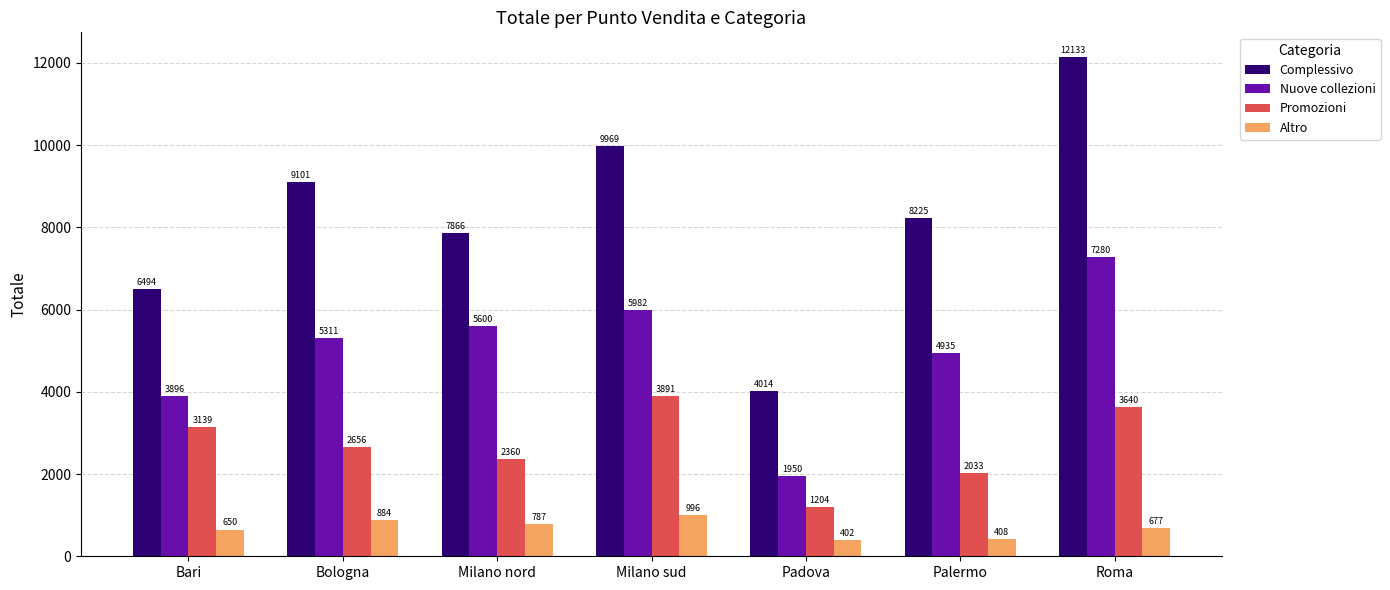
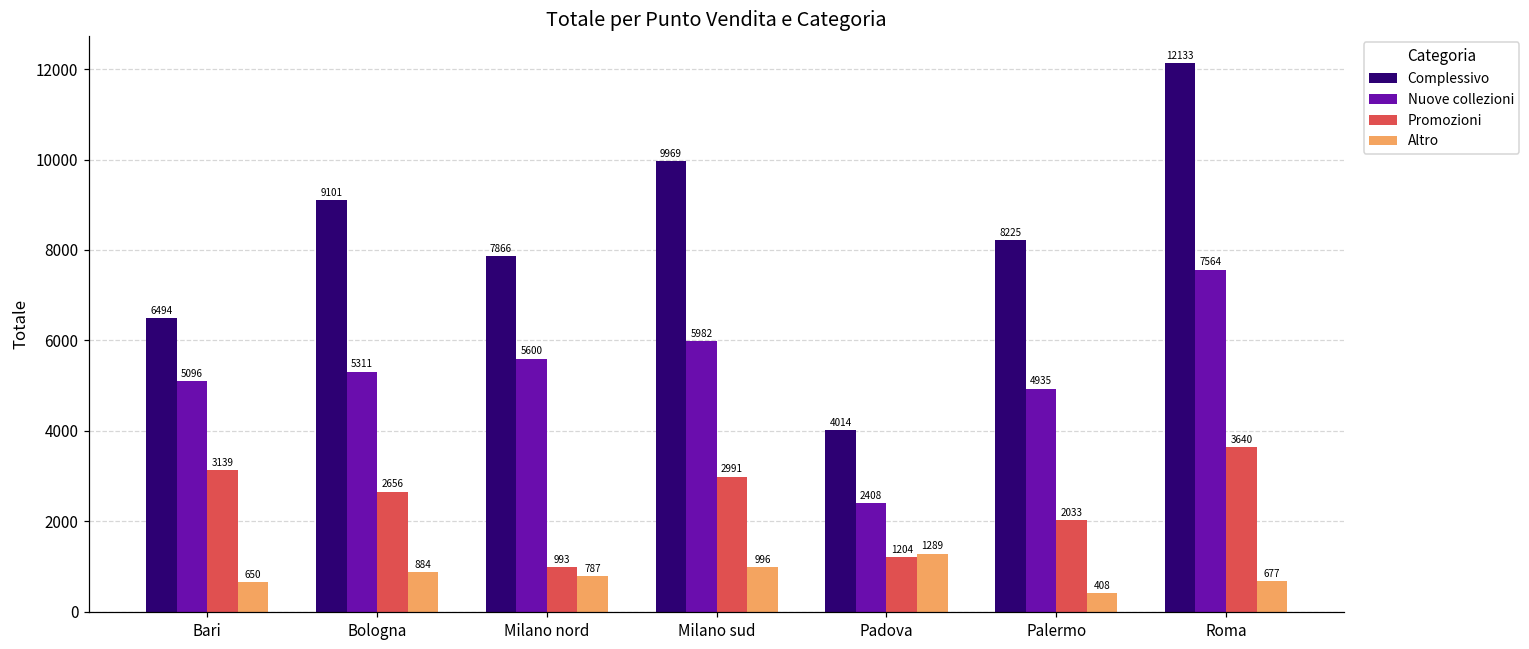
Nuove collezioni, Bari: 3896 -> 5096
Promozioni, Milano nord: 2360 -> 993
Promozioni, Milano sud: 3891 -> 2991
Nuove collezioni, Padova: 1950 -> 2408
Altro, Padova: 402 -> 1289
Nuove collezioni, Roma: 7280 -> 7564
